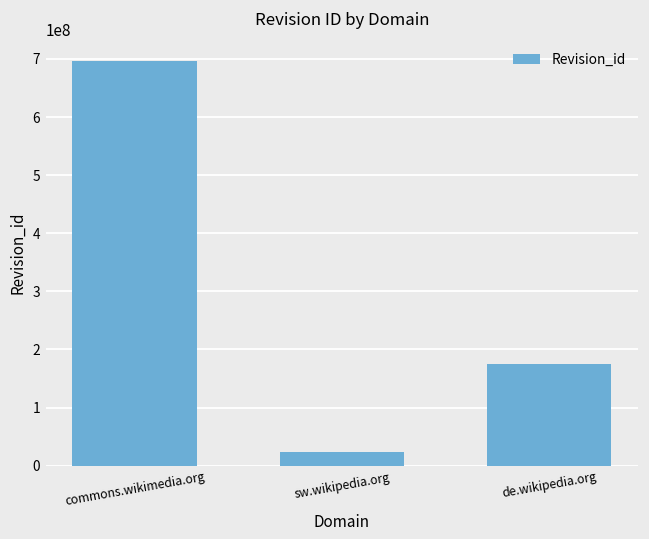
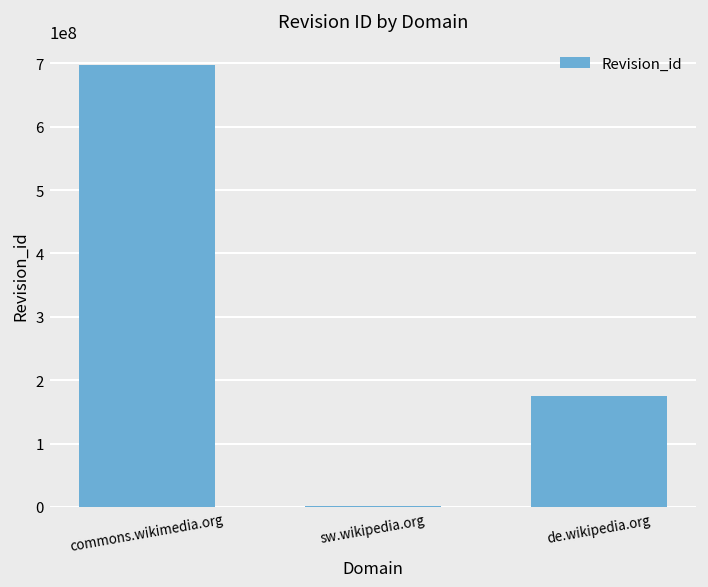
sw.wikipedia.org: 20000000 -> 0
